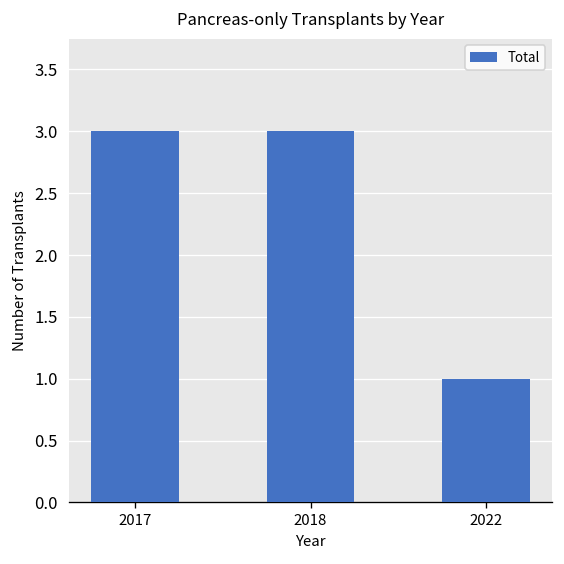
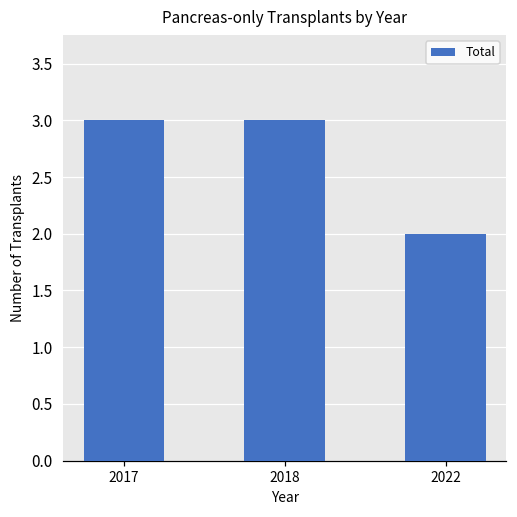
2022: 1 -> 2
